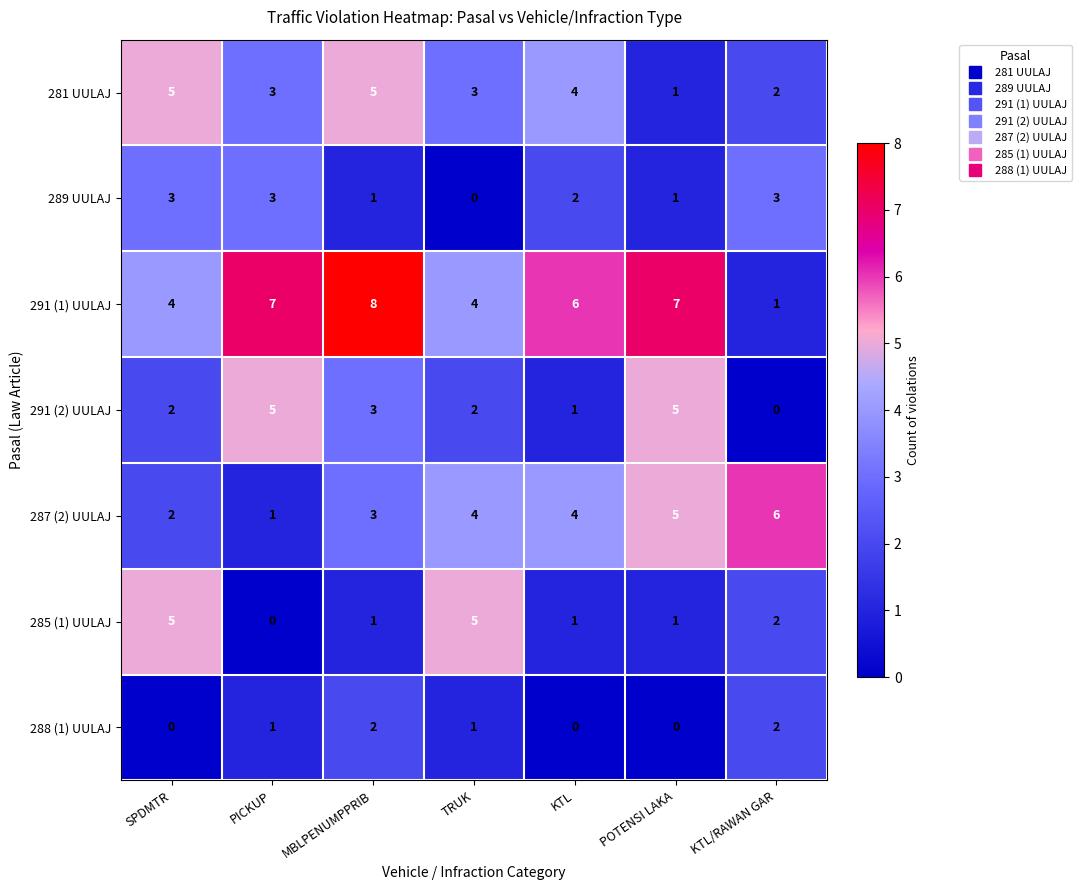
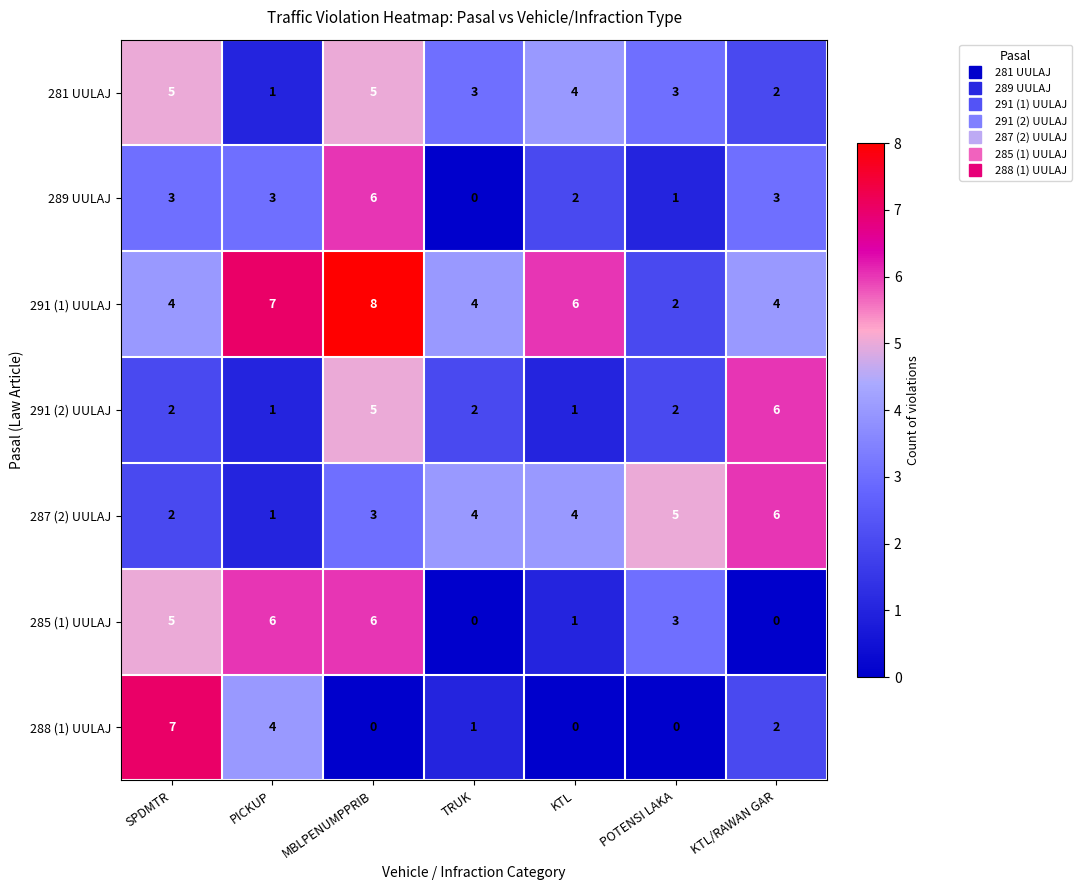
281 UULAJ, PICKUP: 3 -> 1
281 UULAJ, POTENSI LAKA: 1 -> 3
289 UULAJ, MBLPENUMPPRIB: 1 -> 6
291 (1) UULAJ, POTENSI LAKA: 7 -> 2
291 (1) UULAJ, KTL/RAWAN GAR: 1 -> 4
291 (2) UULAJ, PICKUP: 5 -> 1
291 (2) UULAJ, MBLPENUMPPRIB: 3 -> 5
291 (2) UULAJ, POTENSI LAKA: 5 -> 2
291 (2) UULAJ, KTL/RAWAN GAR: 0 -> 6
285 (1) UULAJ, PICKUP: 0 -> 6
285 (1) UULAJ, MBLPENUMPPRIB: 1 -> 6
285 (1) UULAJ, TRUK: 5 -> 0
285 (1) UULAJ, POTENSI LAKA: 1 -> 3
285 (1) UULAJ, KTL/RAWAN GAR: 2 -> 0
288 (1) UULAJ, SPDMTR: 0 -> 7
288 (1) UULAJ, PICKUP: 1 -> 4
288 (1) UULAJ, MBLPENUMPPRIB: 2 -> 0
